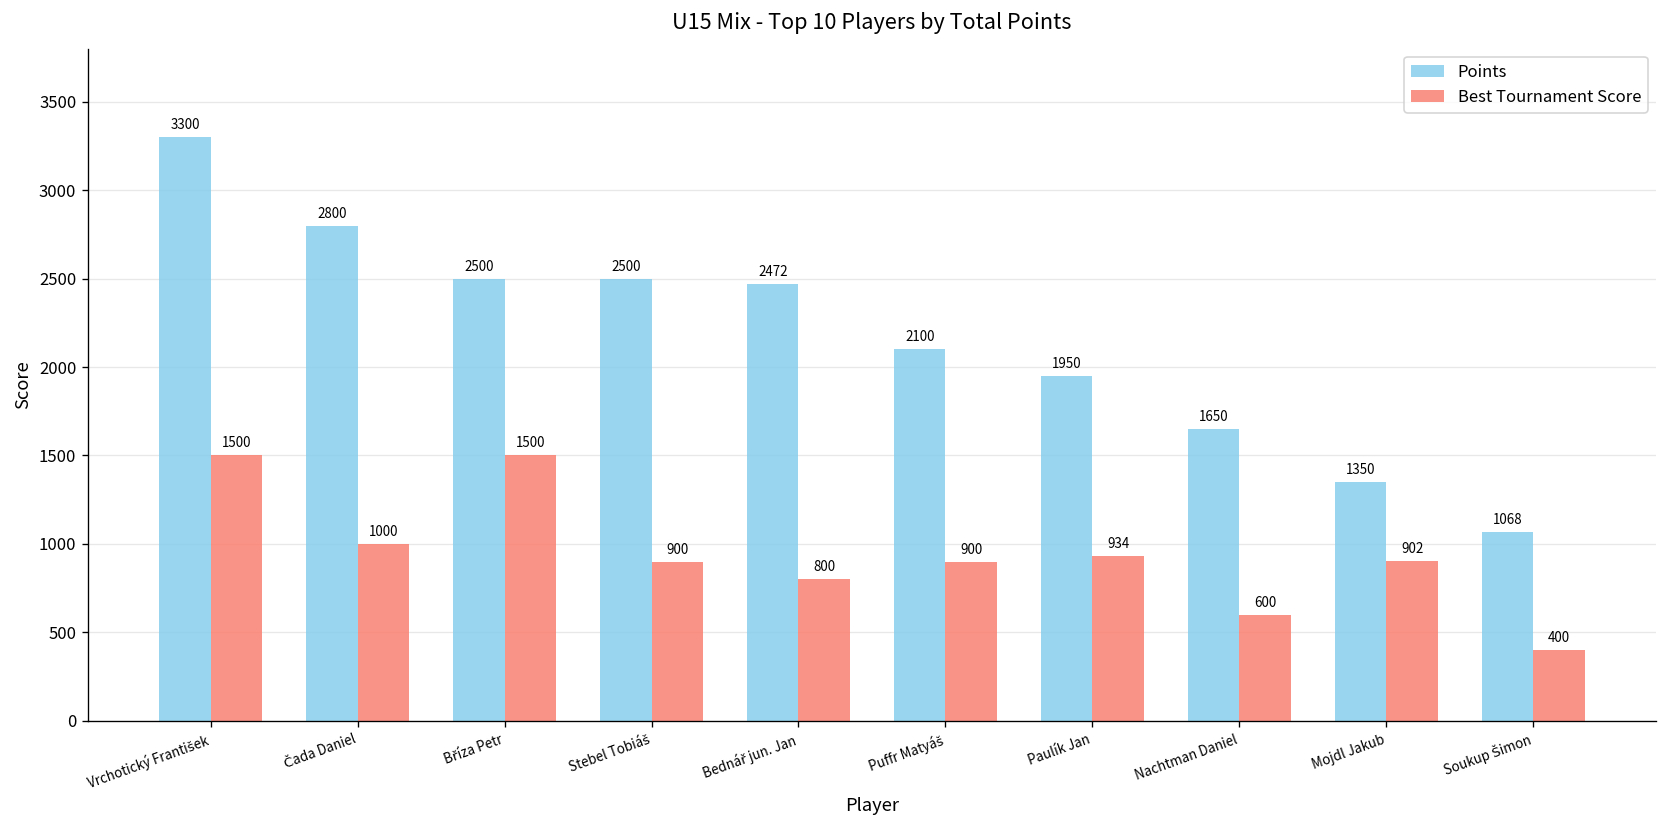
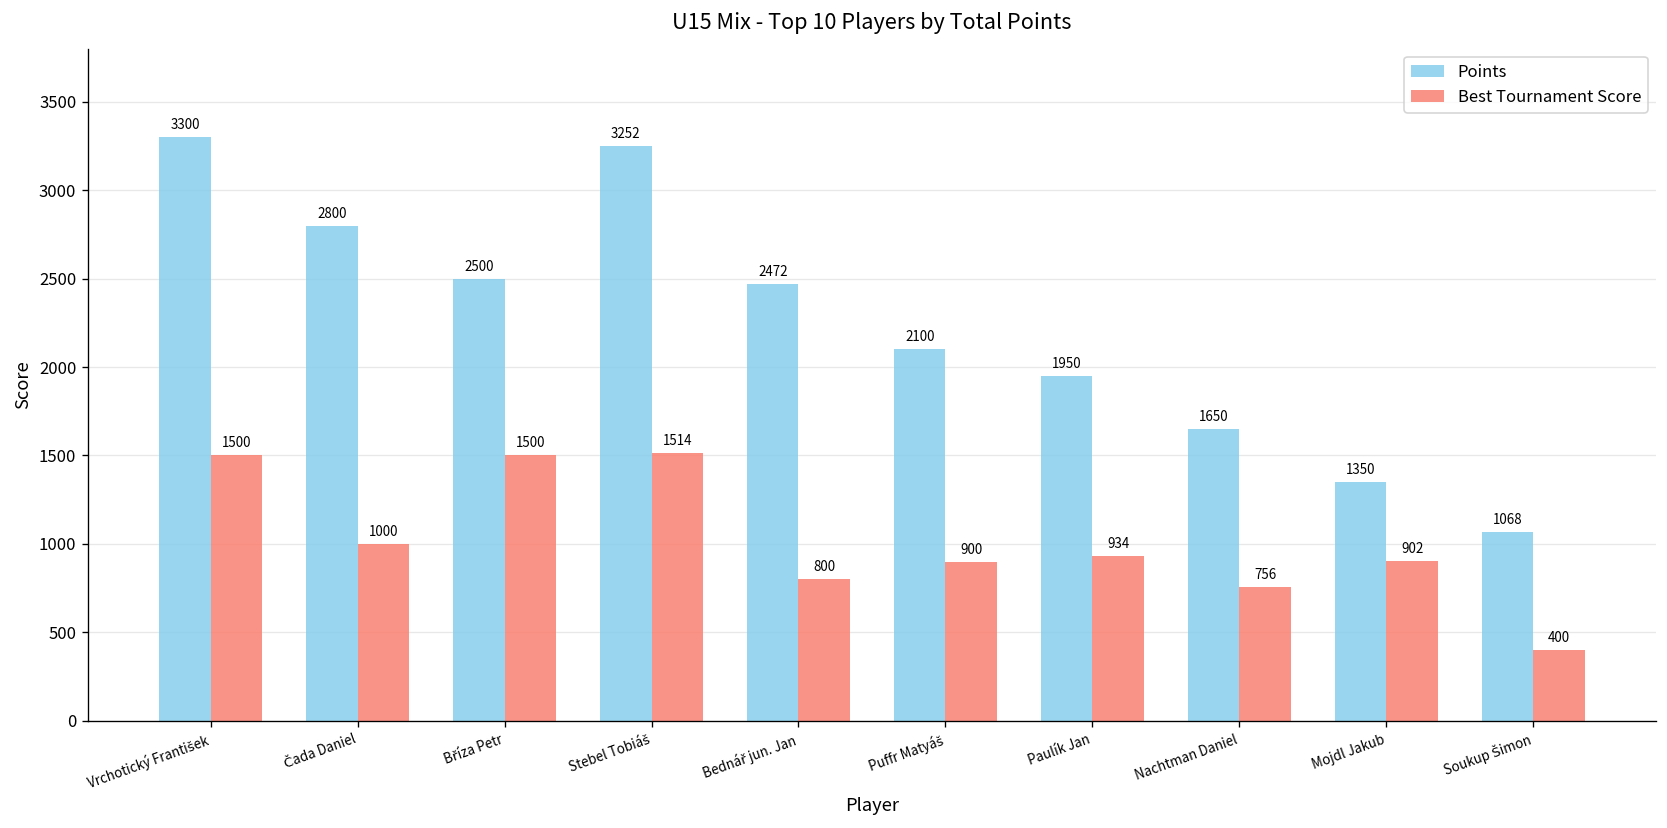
Points, Stebel Tobiáš: 2500 -> 3252
Best Tournament Score, Stebel Tobiáš: 900 -> 1514
Best Tournament Score, Nachtman Daniel: 600 -> 756
